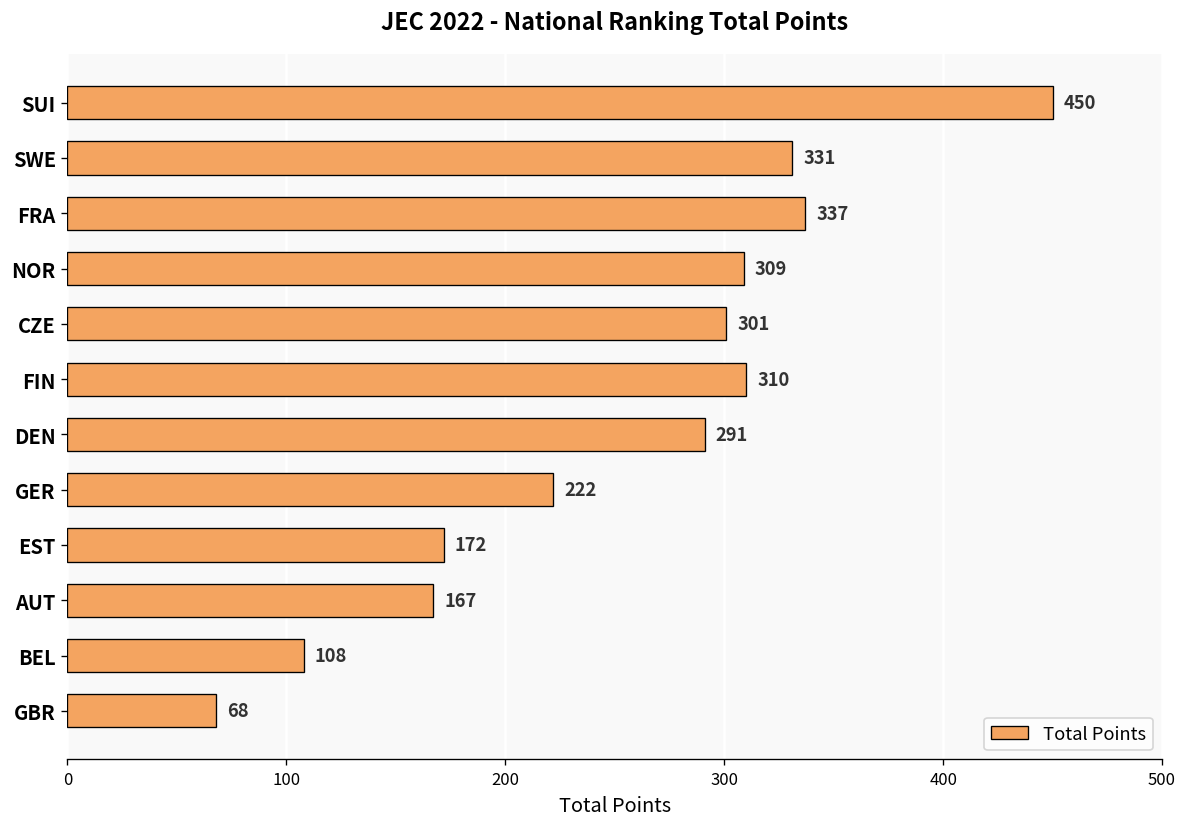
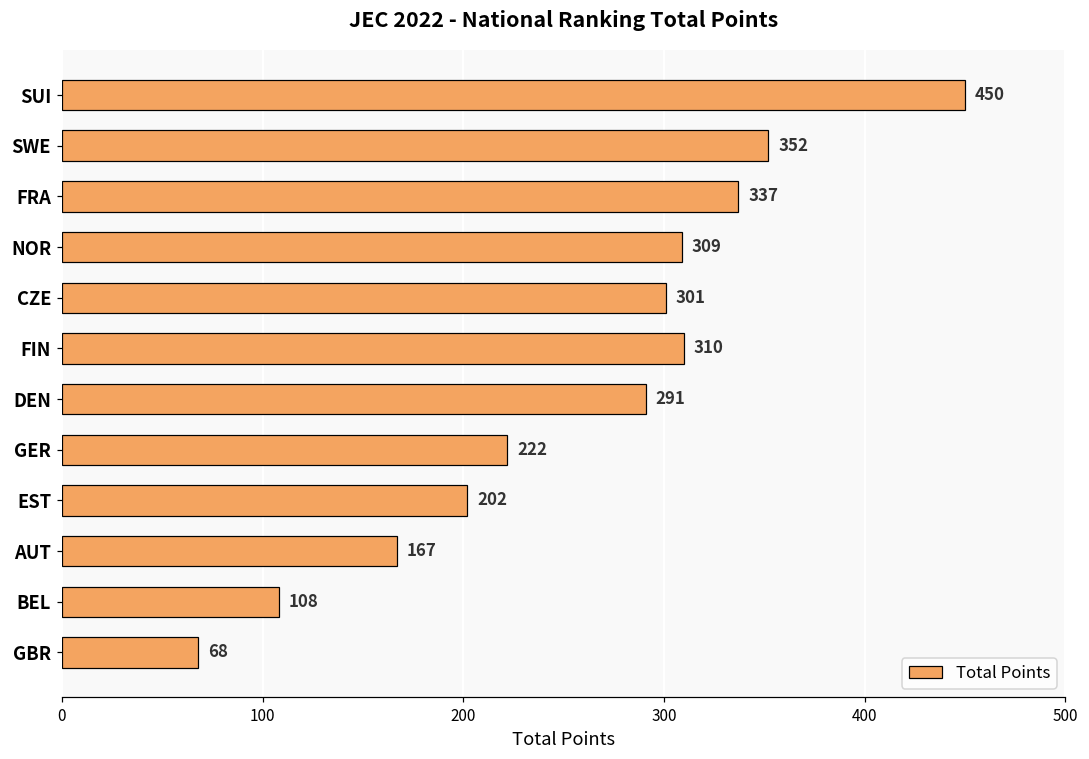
SWE: 331 -> 352
EST: 172 -> 202
